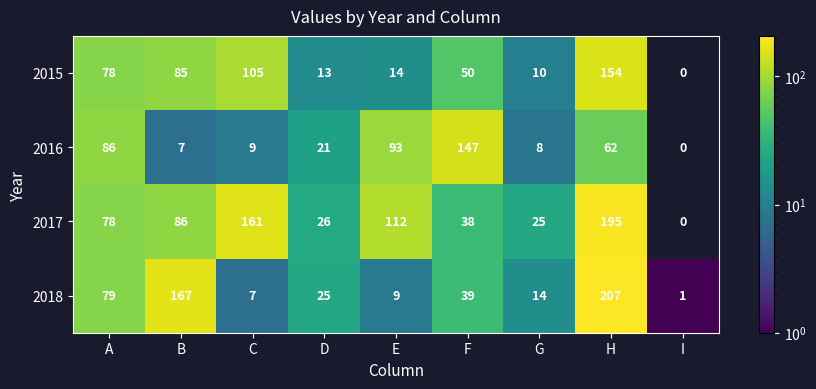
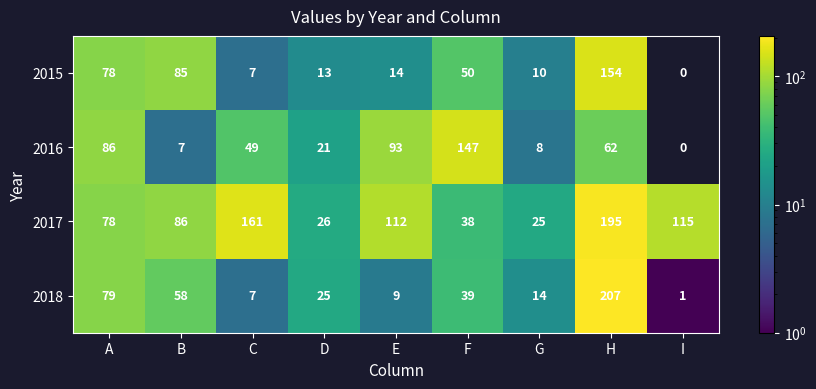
2015, C: 105 -> 7
2016, C: 9 -> 49
2017, I: 0 -> 115
2018, B: 167 -> 58
